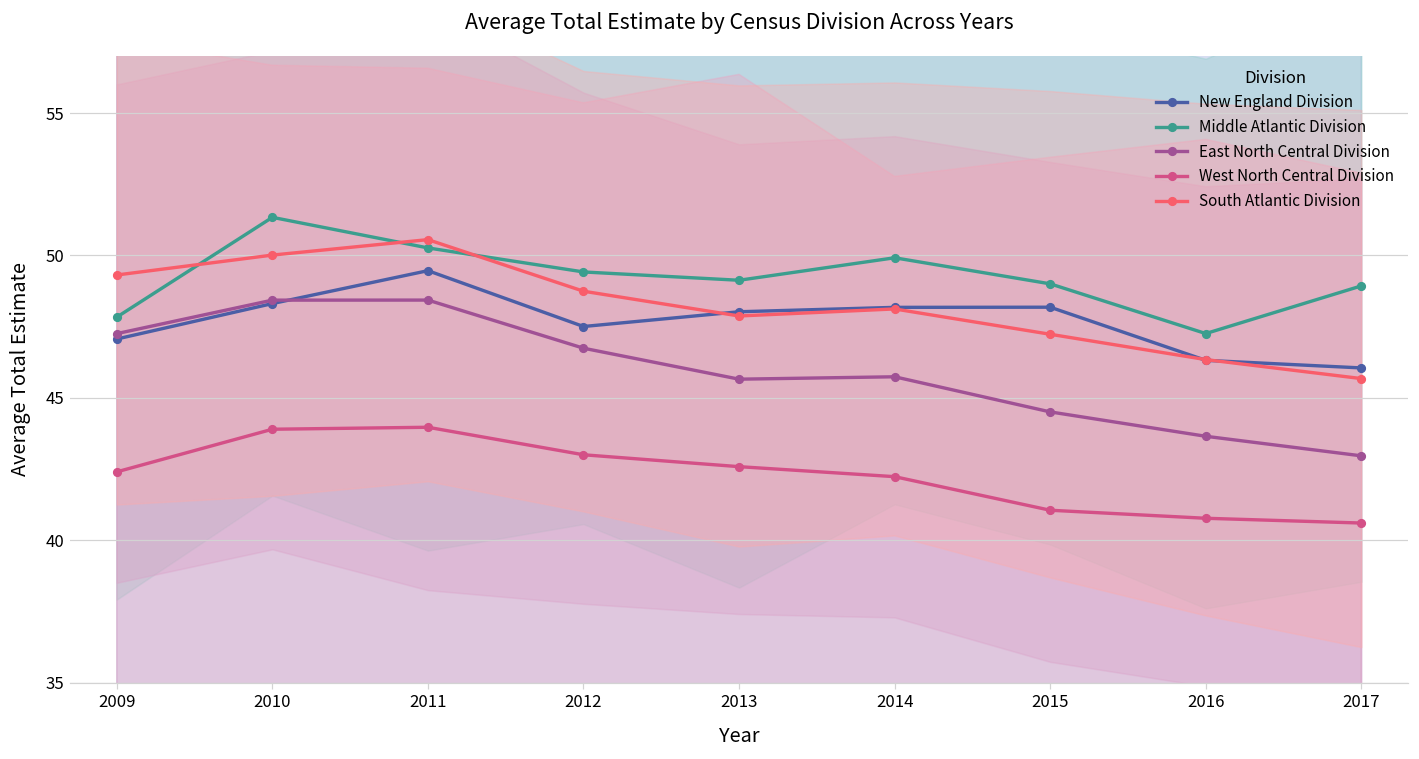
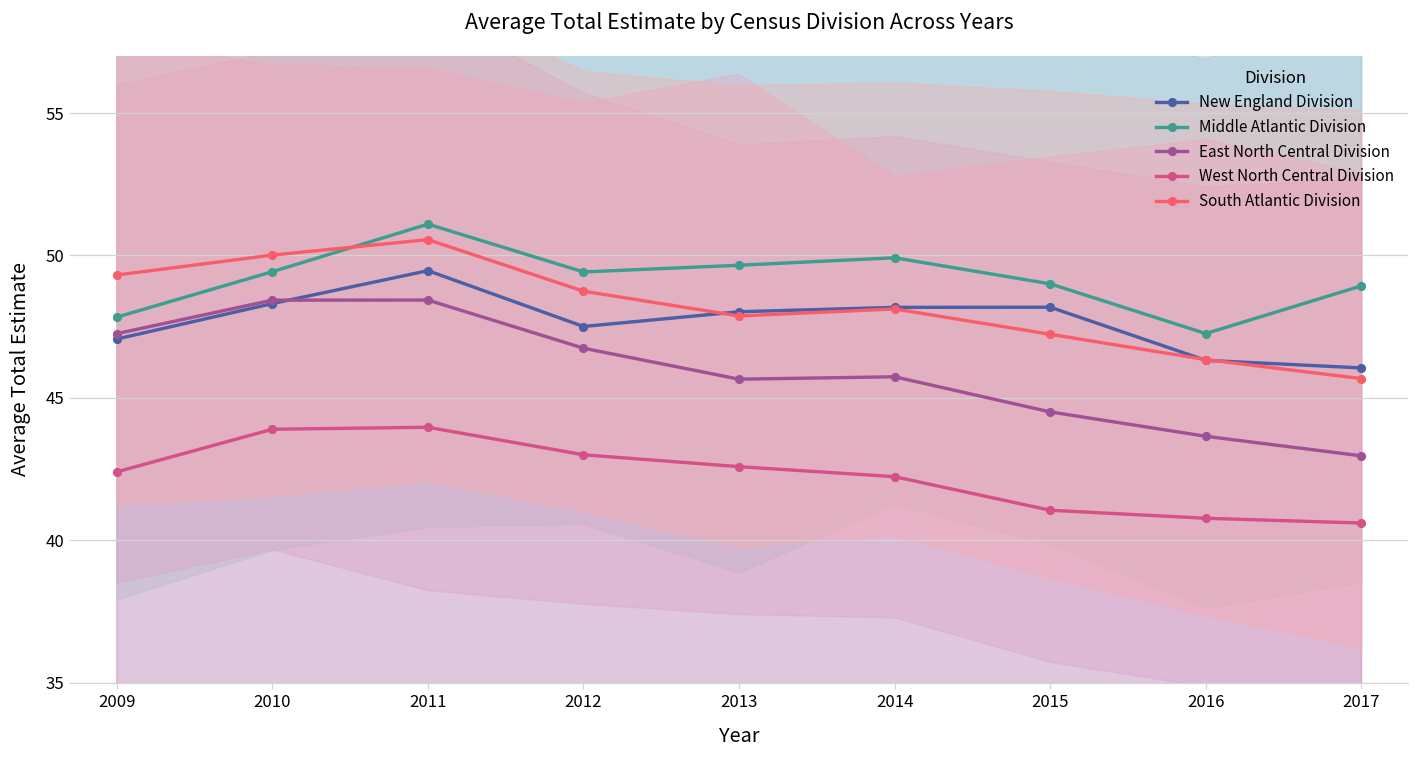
Middle Atlantic Division, 2010: 51.3 -> 49.4
Middle Atlantic Division, 2011: 50.3 -> 51.1
Middle Atlantic Division, 2013: 49.1 -> 49.7
